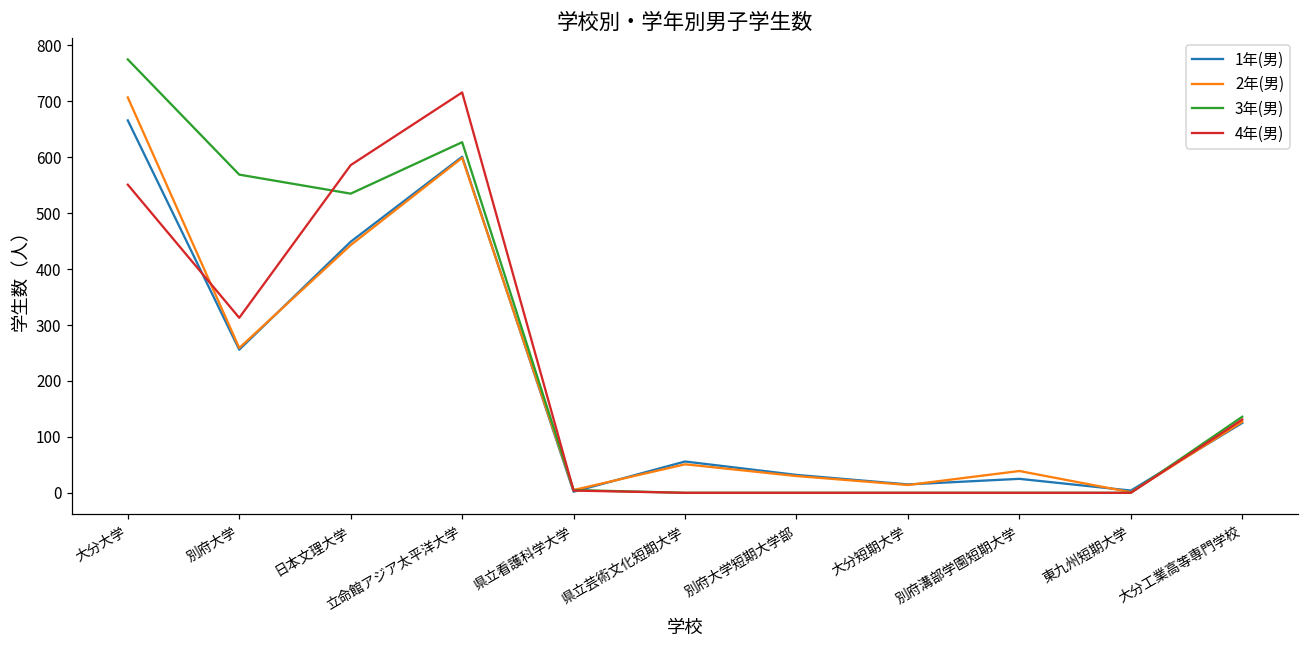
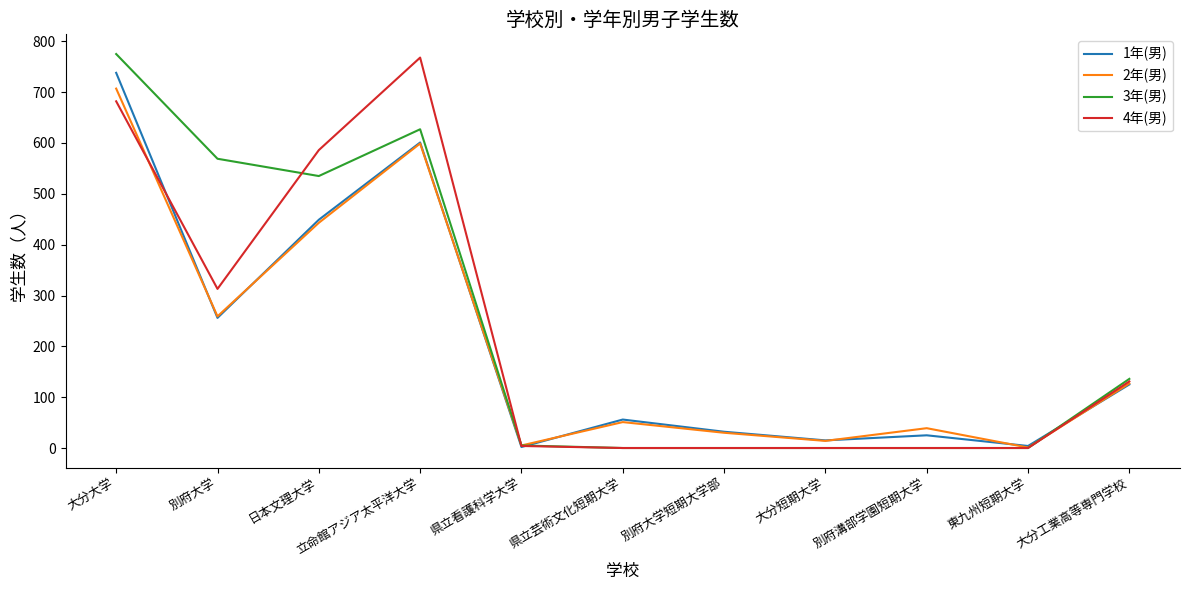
1年(男), 大分大学: 670 -> 740
4年(男), 大分大学: 550 -> 680
4年(男), 立命館アジア太平洋大学: 720 -> 770
